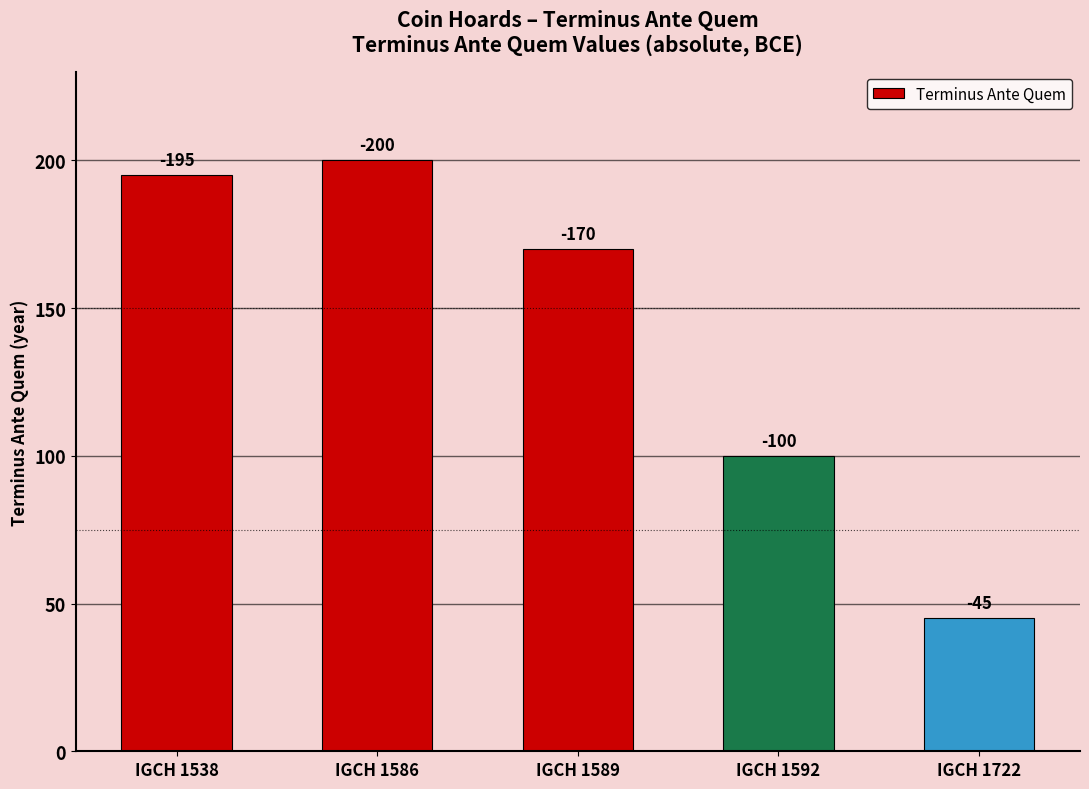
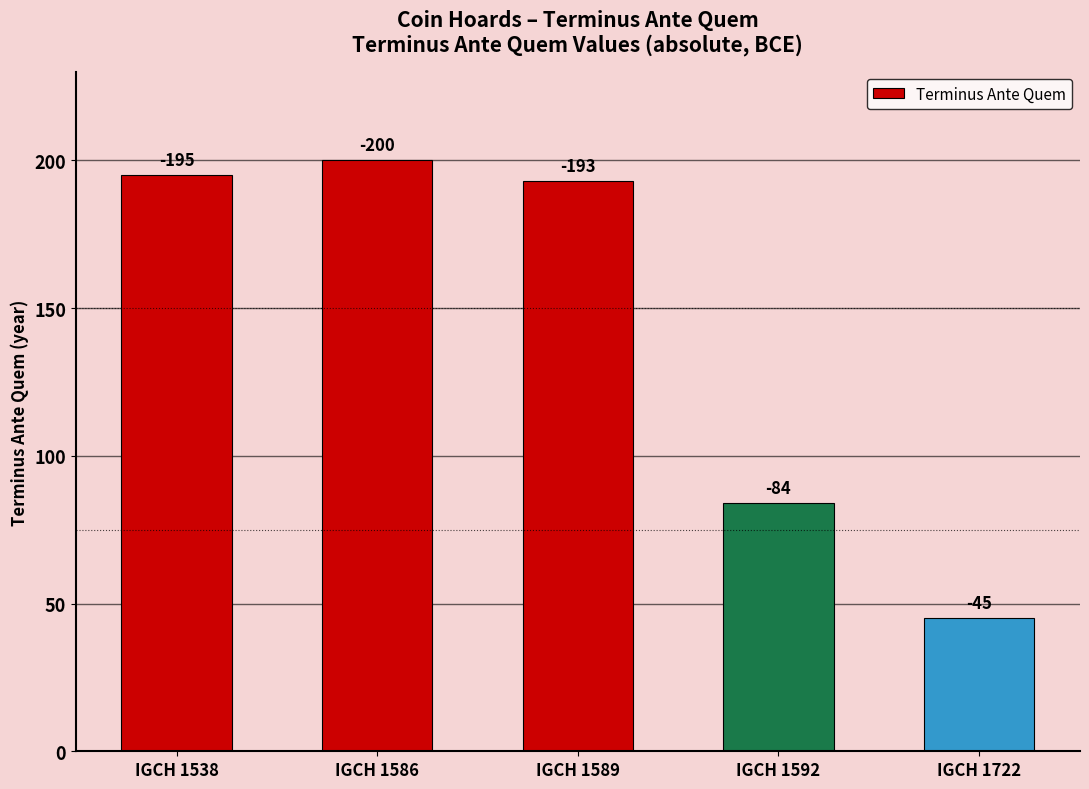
IGCH 1589: -170 -> -193
IGCH 1592: -100 -> -84
